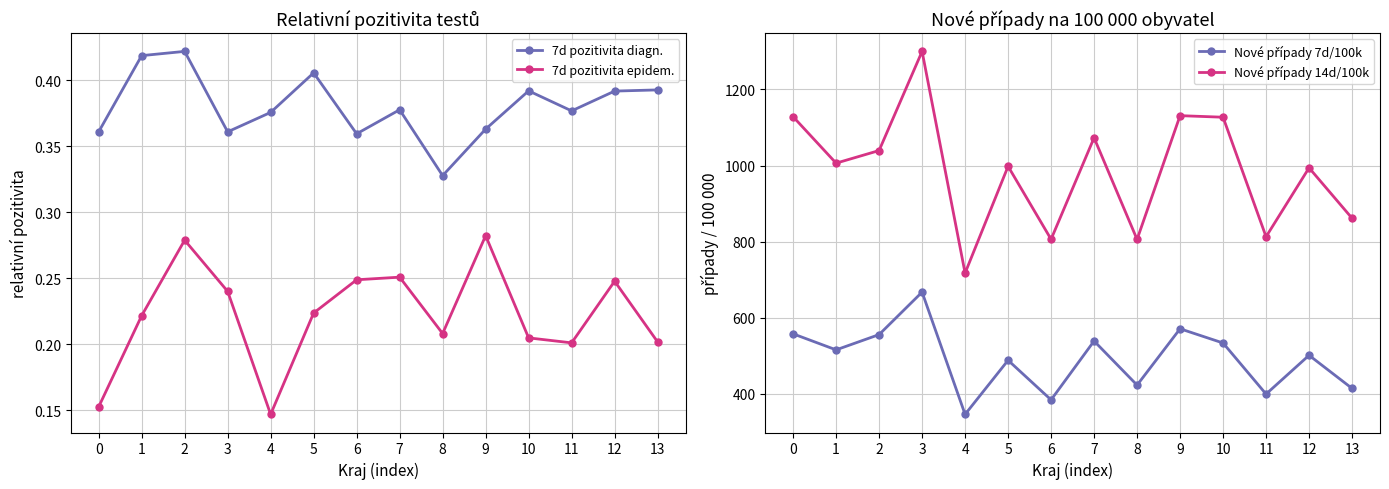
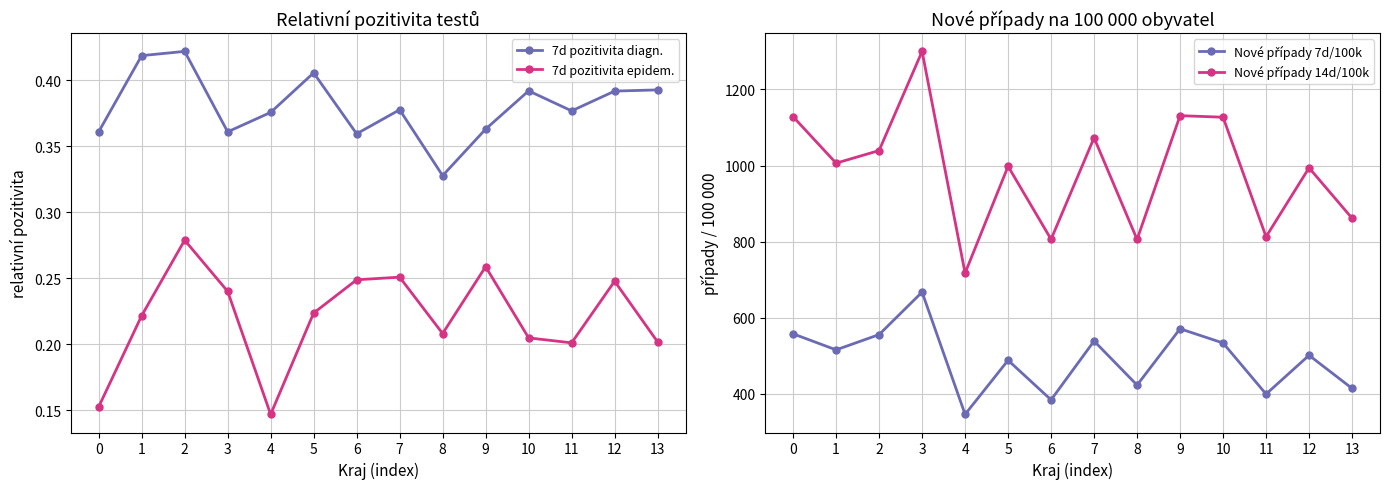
Relativní pozitivita testů, 7d pozitivita epidem., 9: 0.282 -> 0.259
